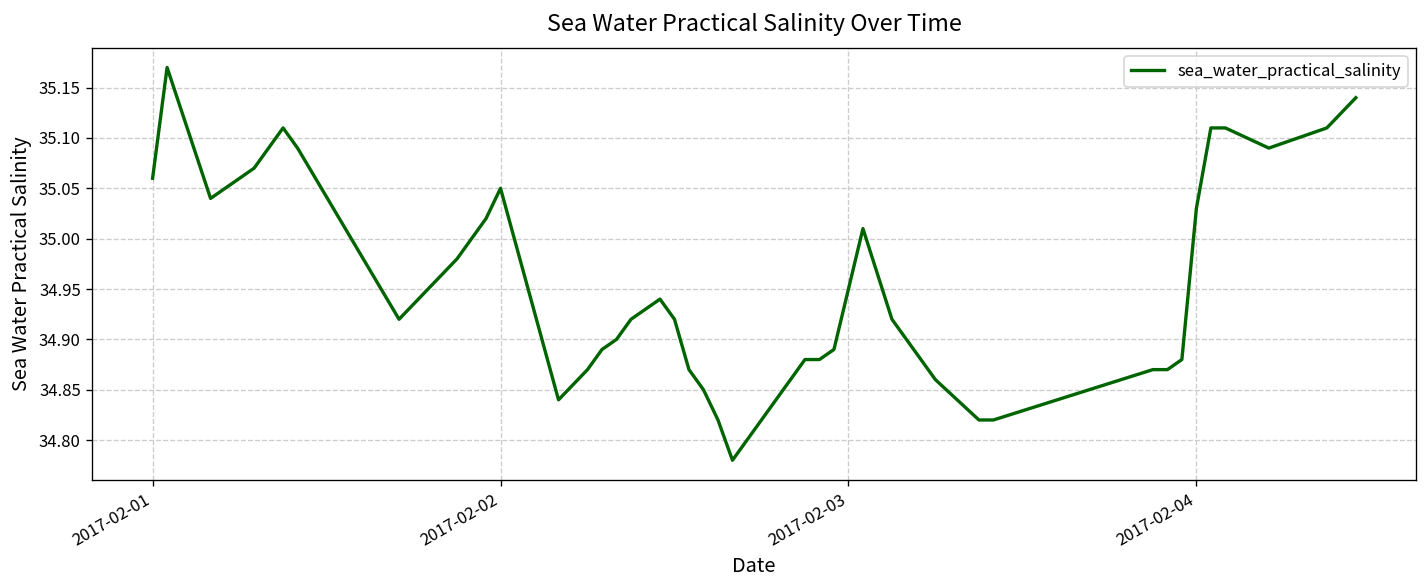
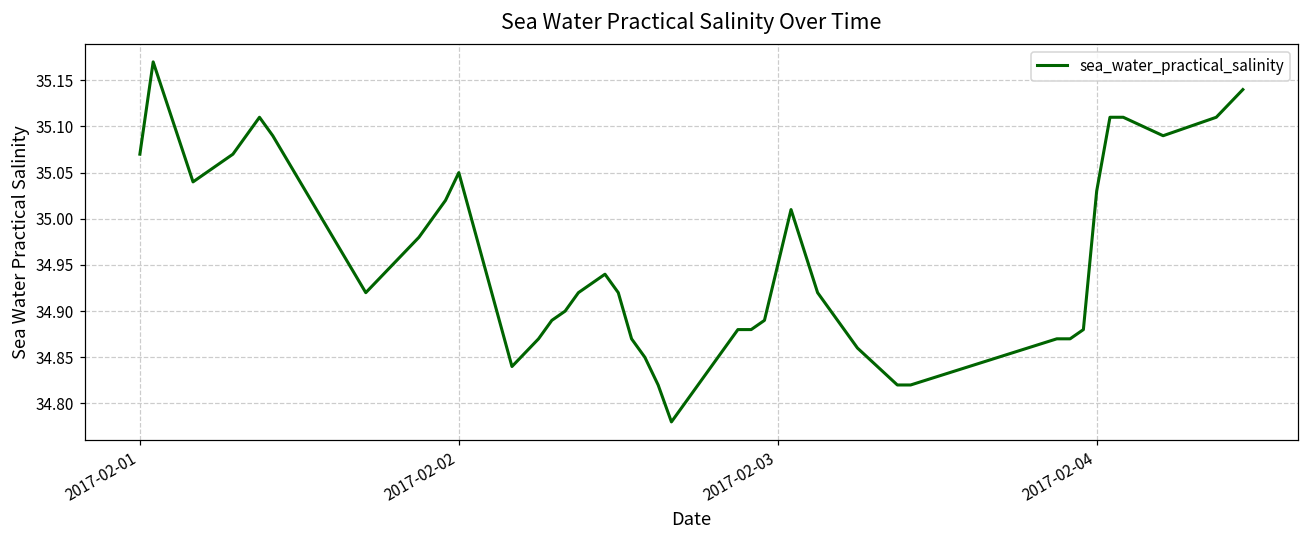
2017-02-01: 35.06 -> 35.07
